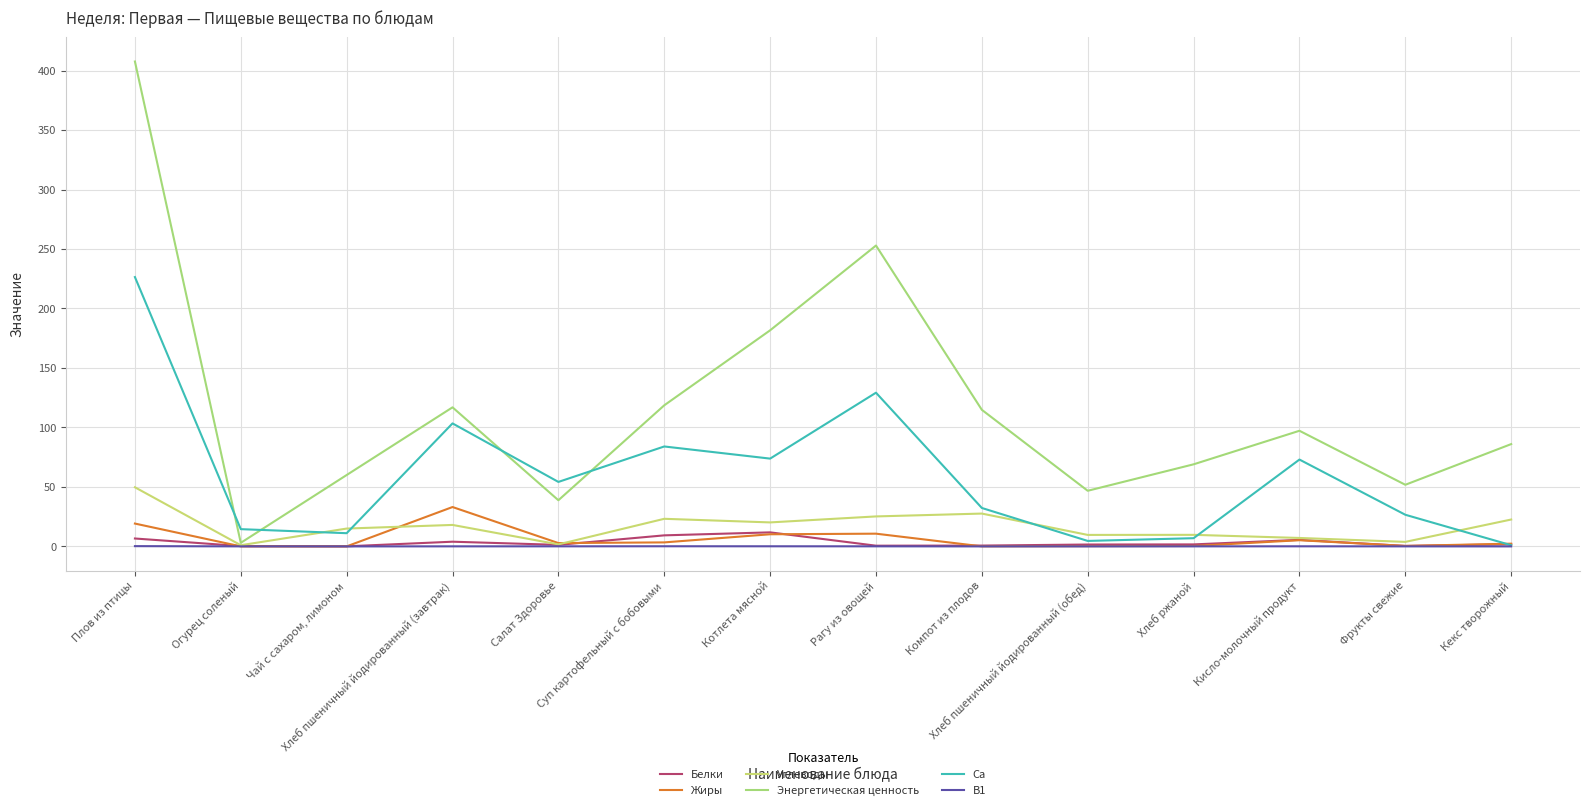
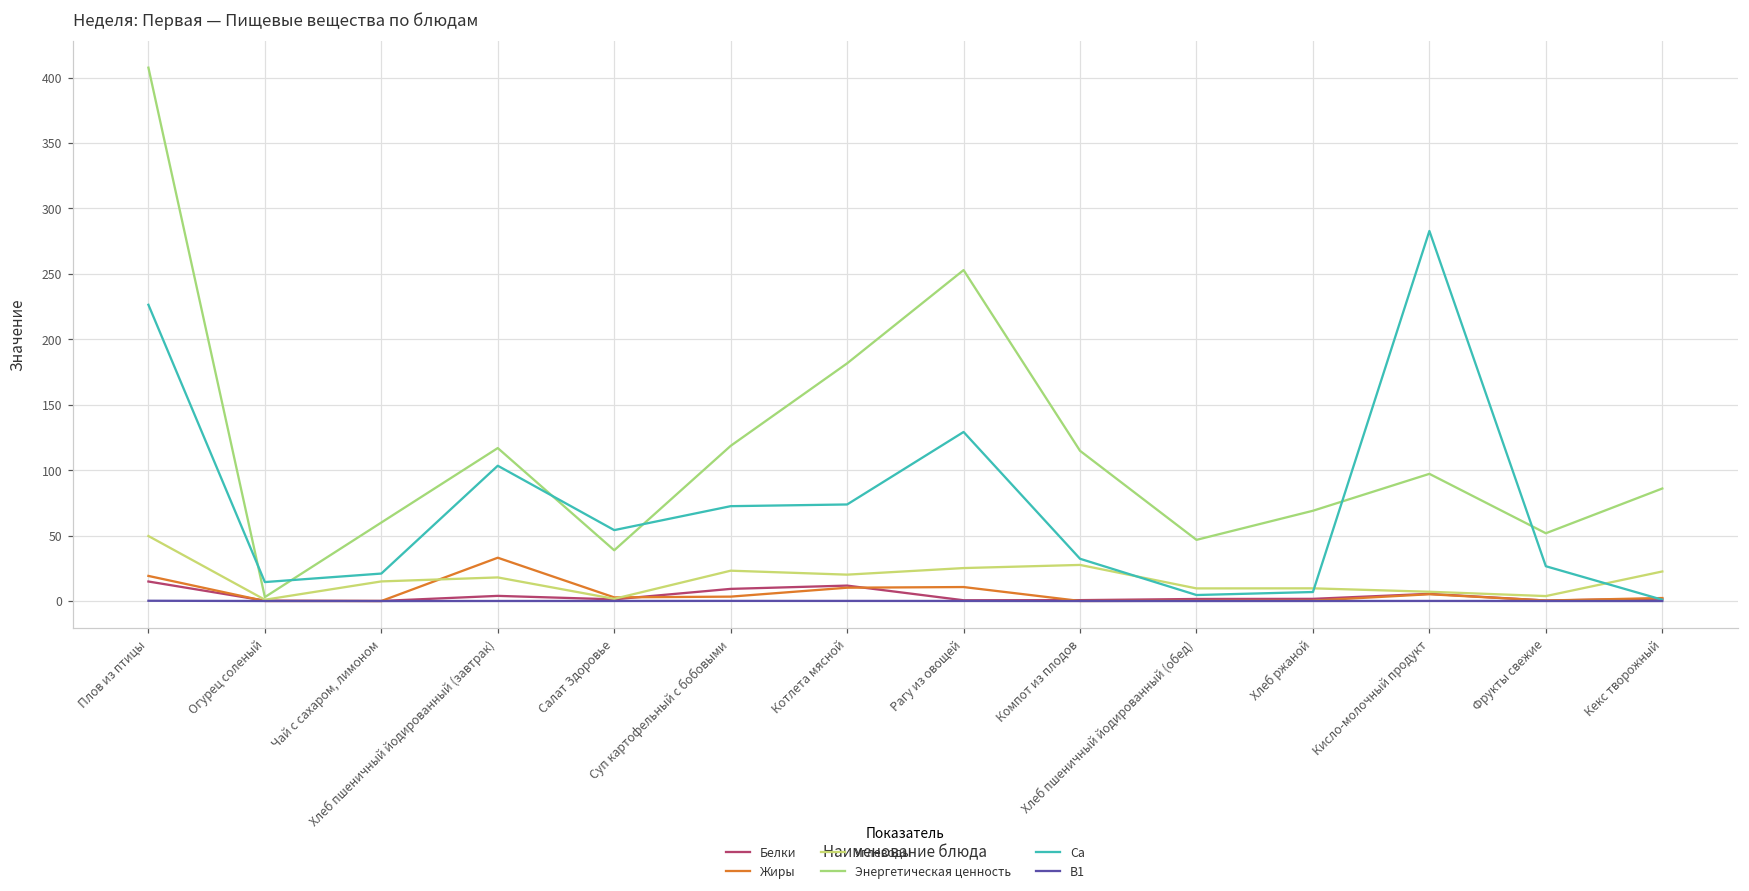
Белки, Плов из птицы: 7 -> 15
Ca, Чай с сахаром, лимоном: 11 -> 21
Ca, Суп картофельный с бобовыми: 84 -> 73
Ca, Кисло-молочный продукт: 73 -> 283
